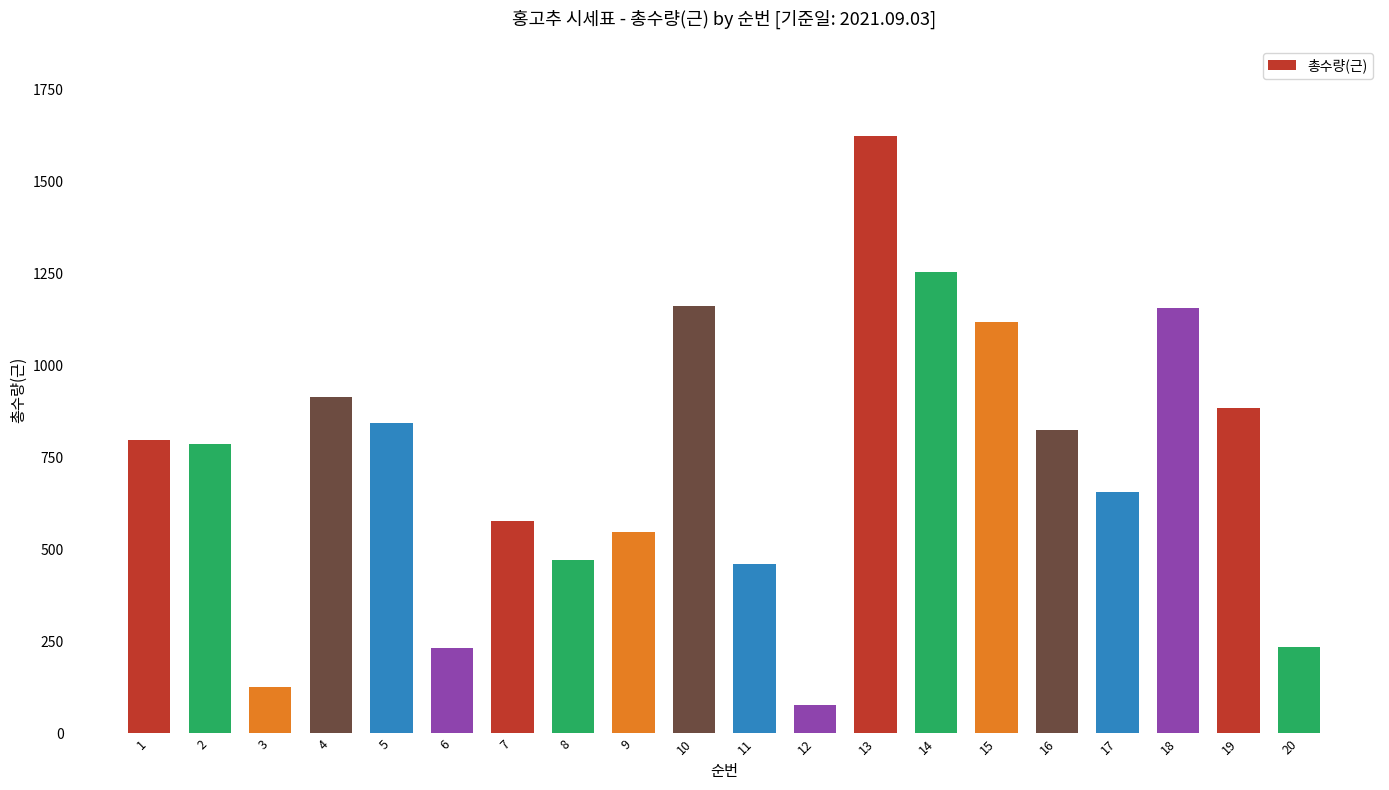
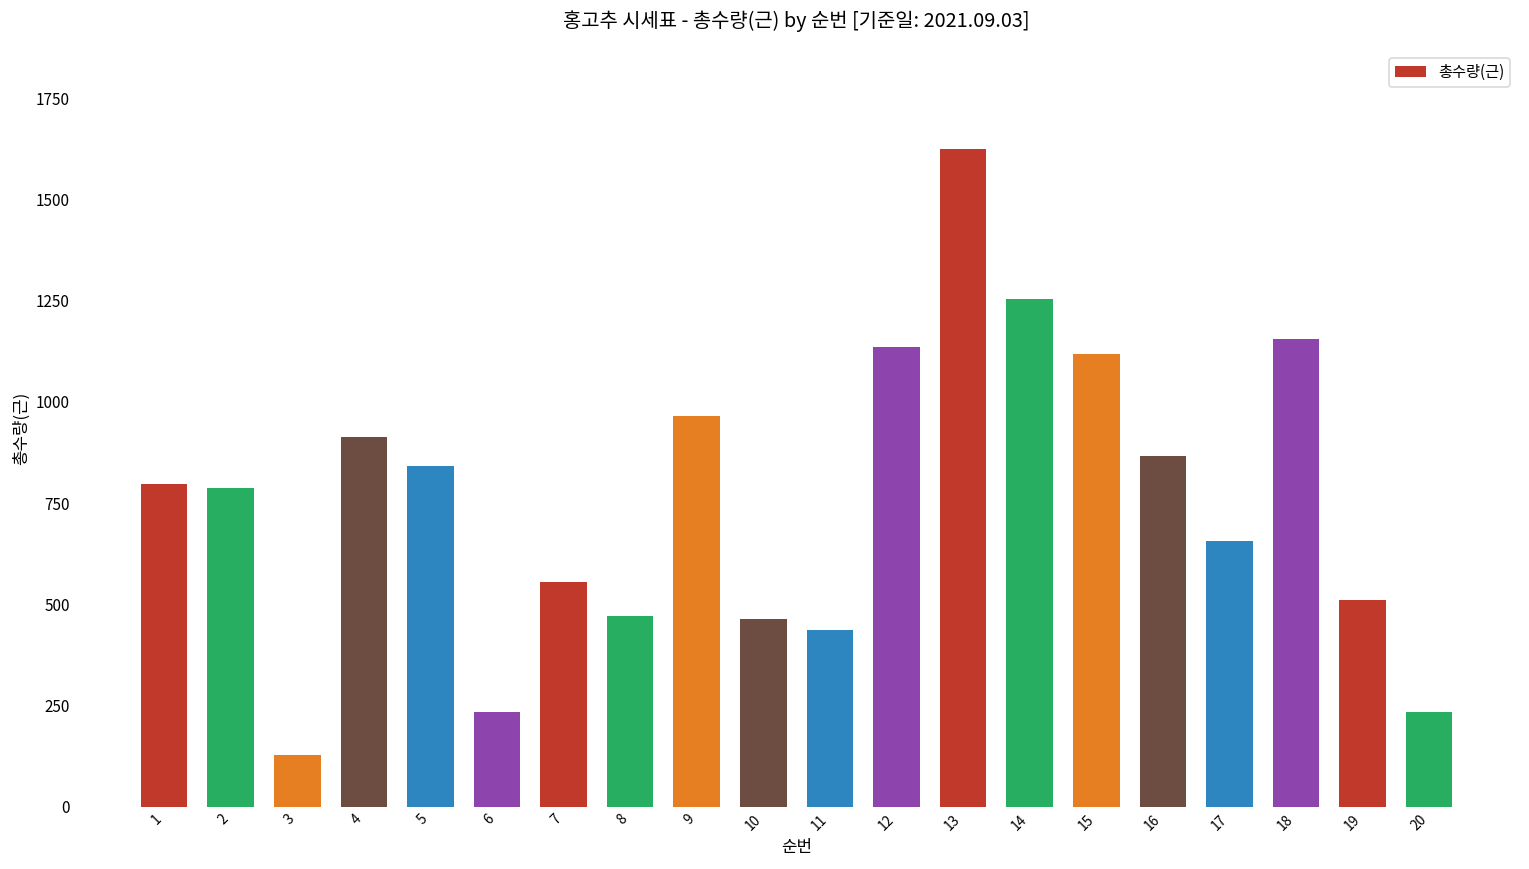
7: 580 -> 550
9: 550 -> 970
10: 1160 -> 460
11: 460 -> 440
12: 80 -> 1140
16: 820 -> 870
19: 890 -> 510
